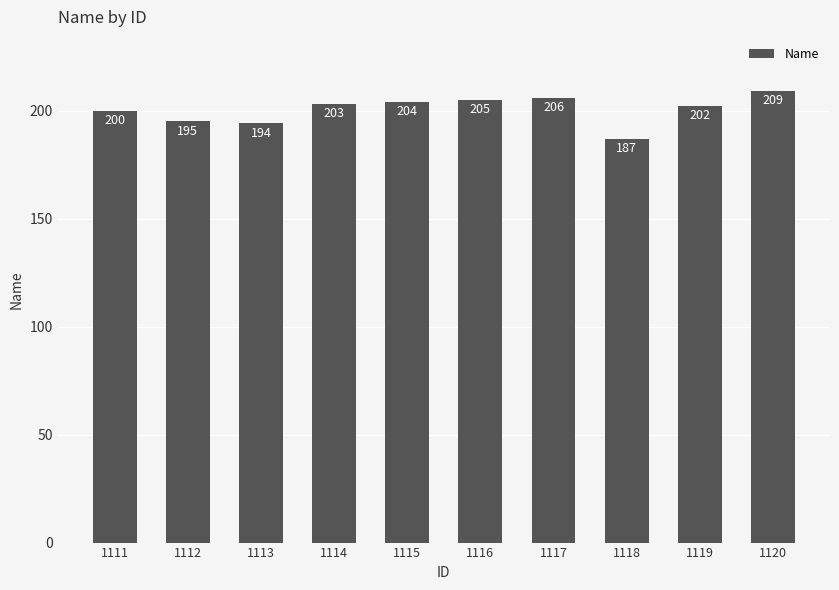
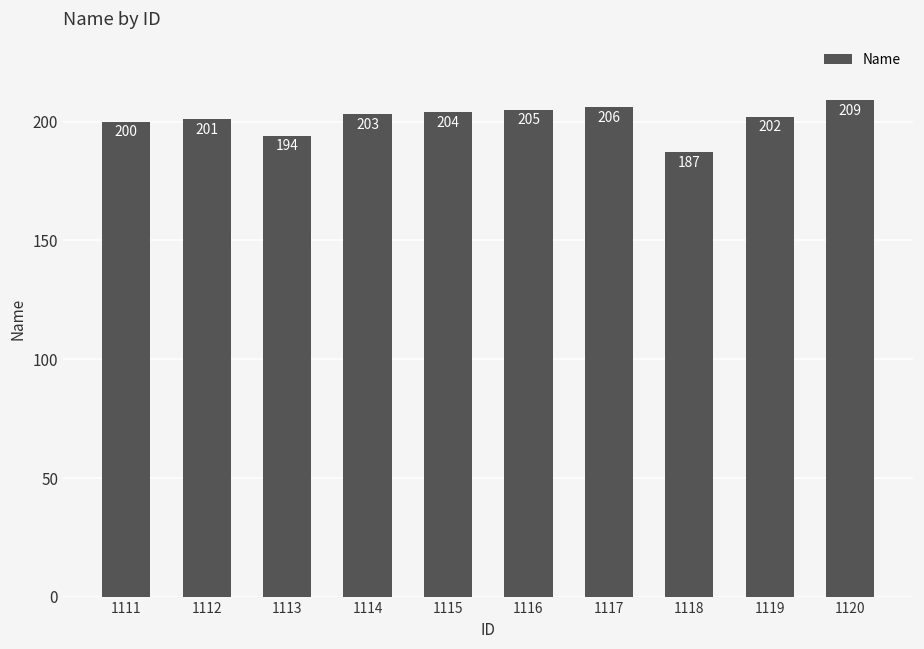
1112: 195 -> 201
